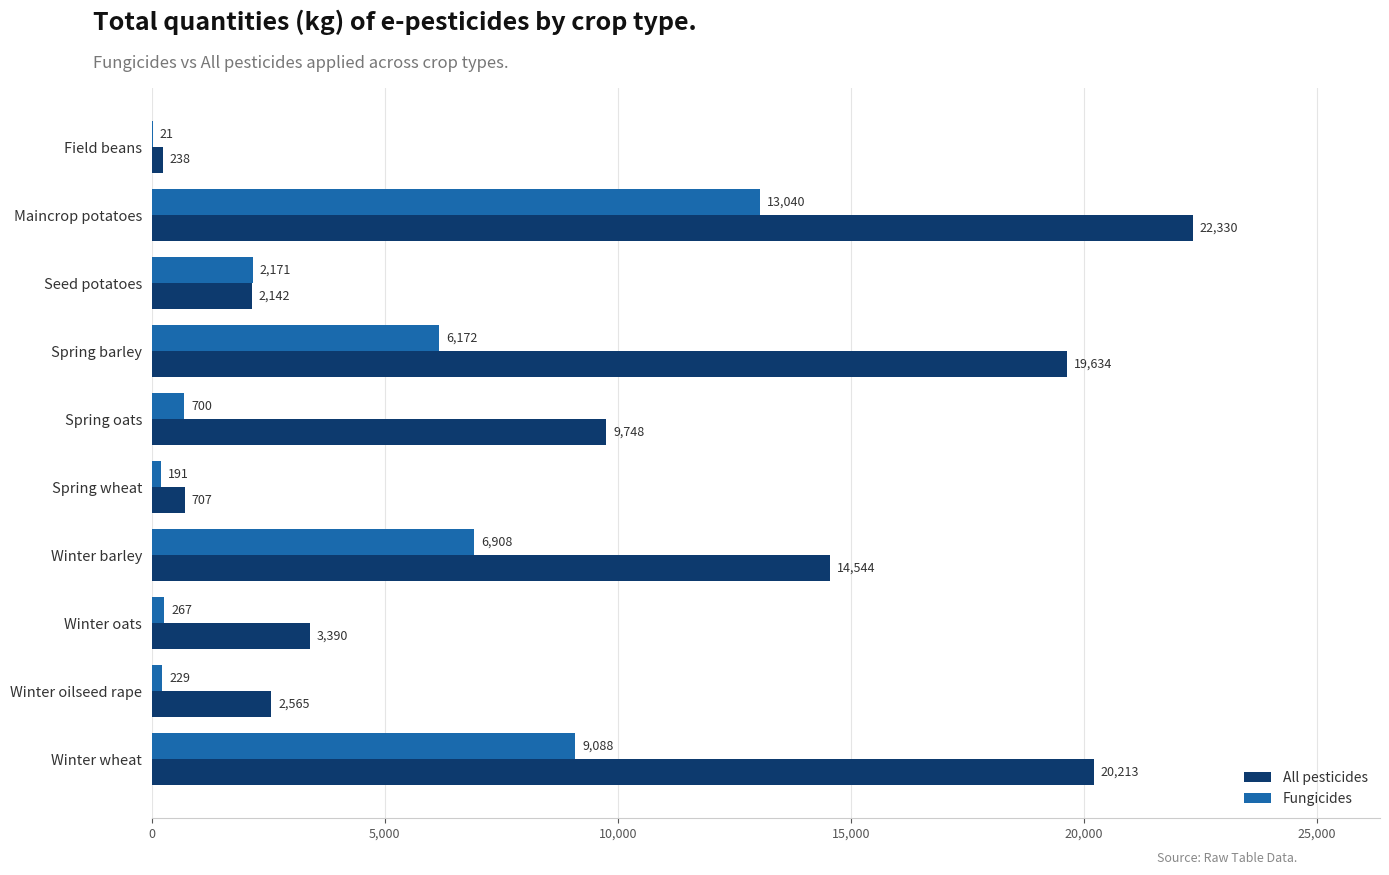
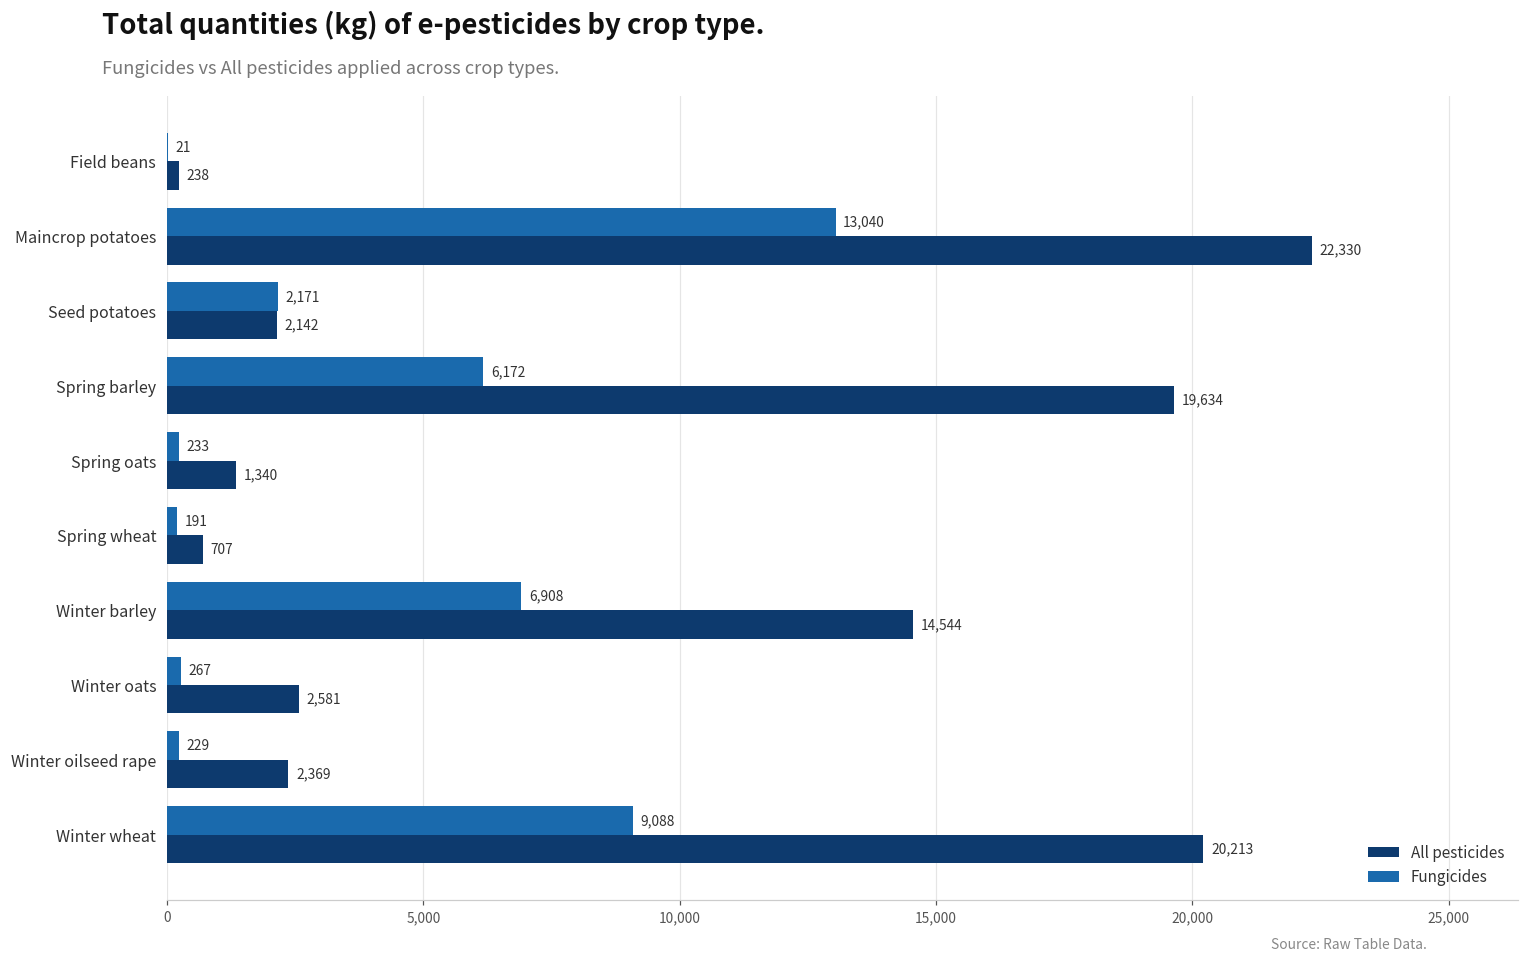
Fungicides, Spring oats: 700 -> 233
All pesticides, Spring oats: 9,748 -> 1,340
All pesticides, Winter oats: 3,390 -> 2,581
All pesticides, Winter oilseed rape: 2,565 -> 2,369
